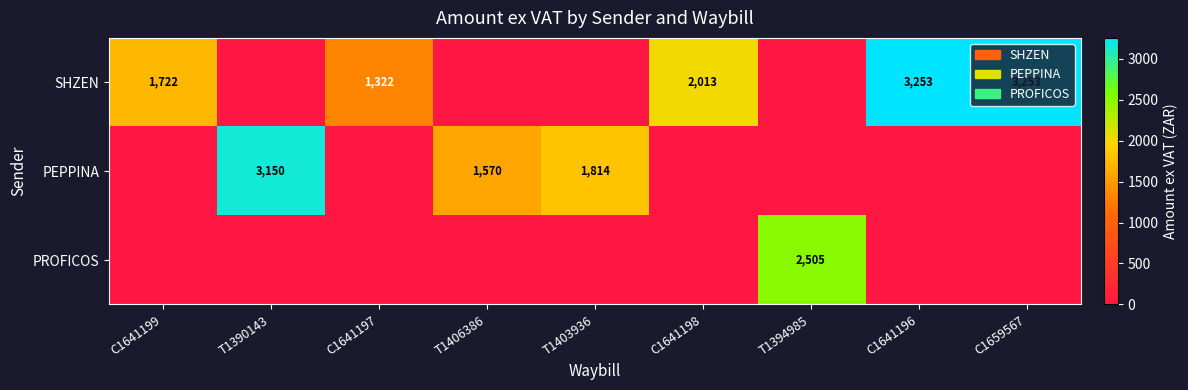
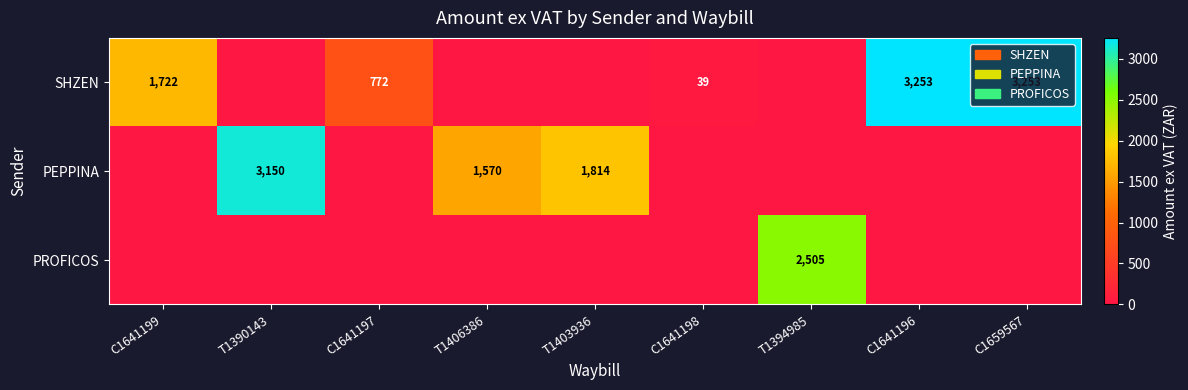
SHZEN, C1641197: 1,322 -> 772
SHZEN, C1641198: 2,013 -> 39
